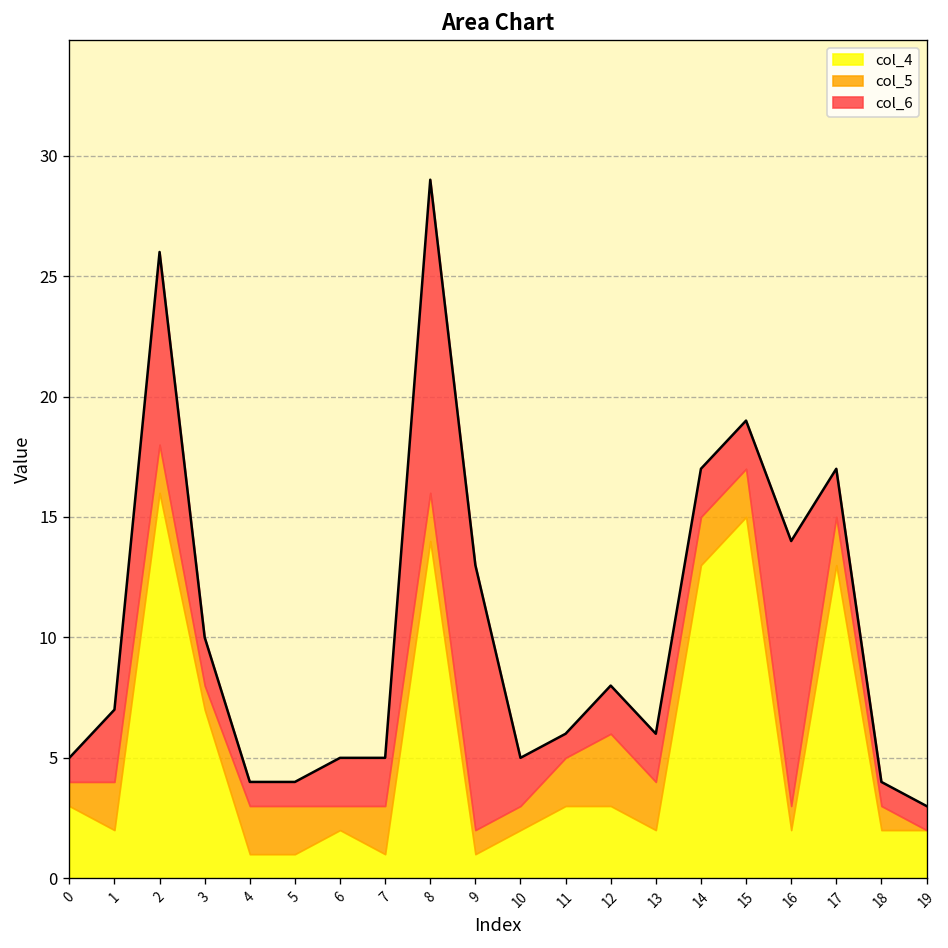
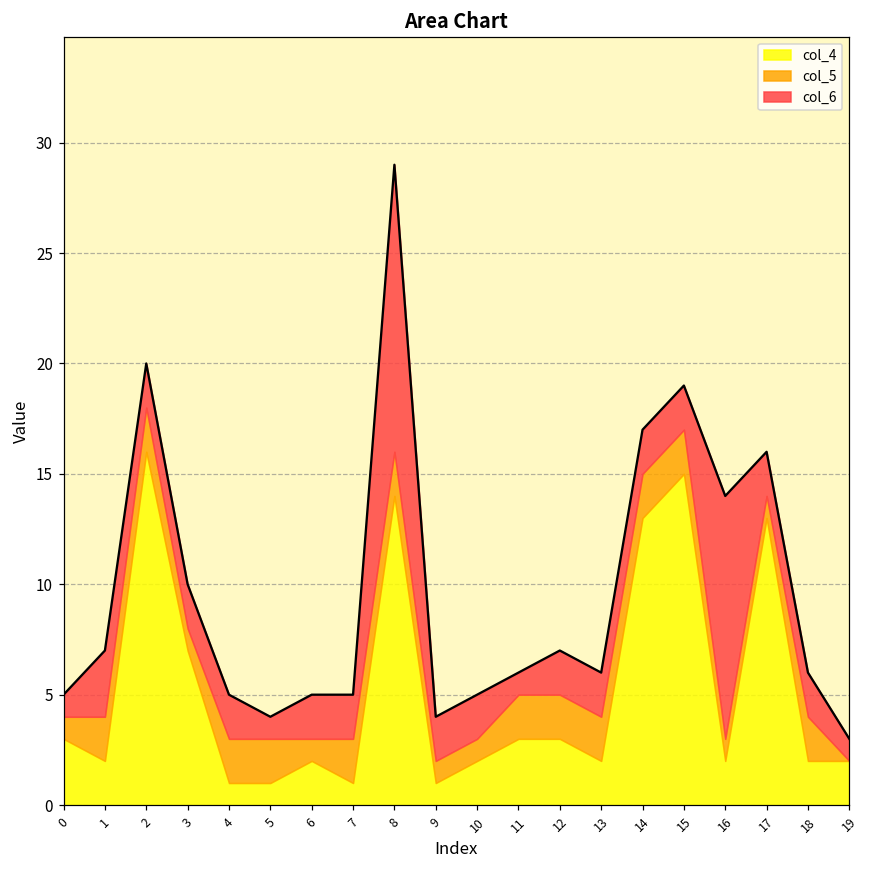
col_6, 2: 8 -> 2
col_6, 4: 1 -> 2
col_6, 9: 11 -> 2
col_5, 12: 3 -> 2
col_5, 17: 2 -> 1
col_5, 18: 1 -> 2
col_6, 18: 1 -> 2
